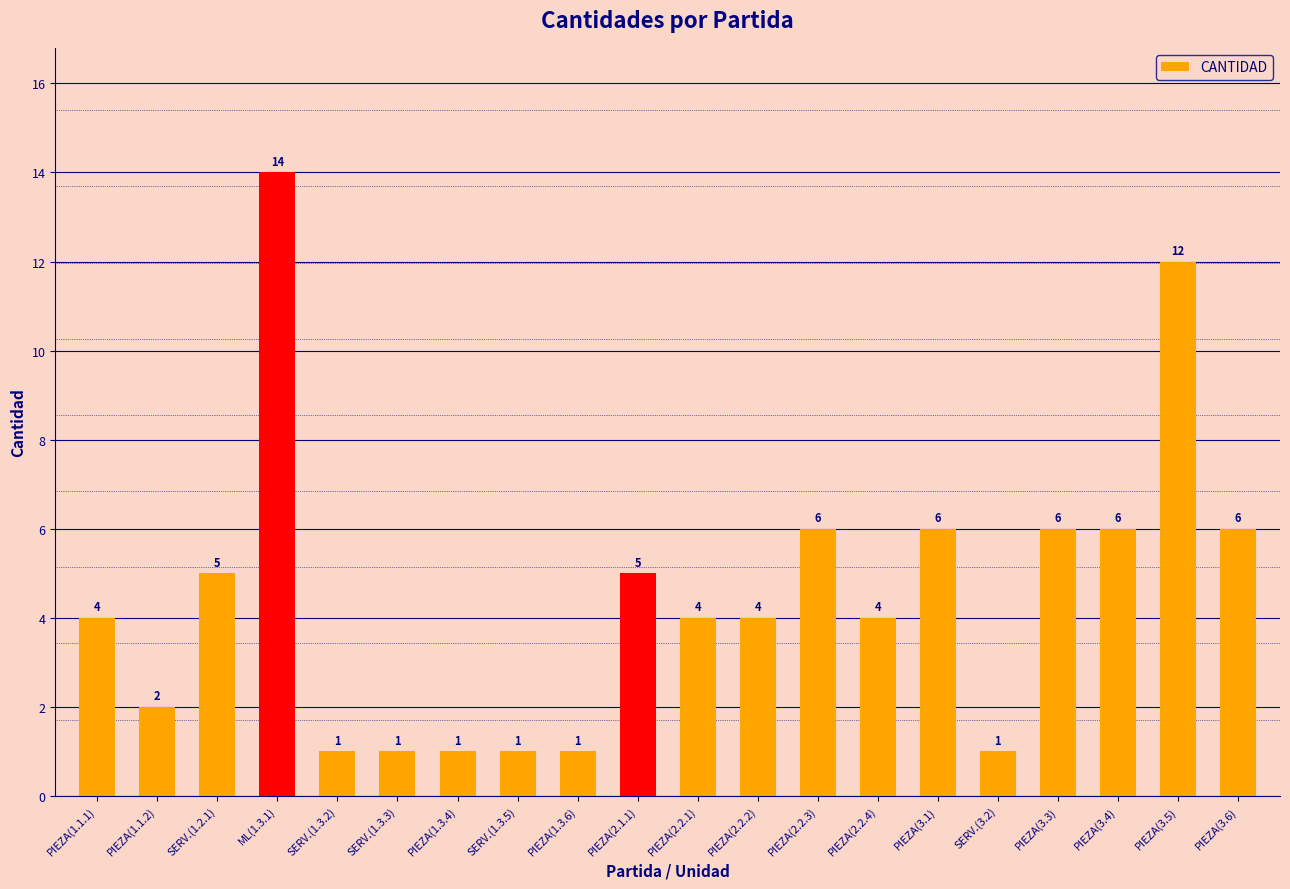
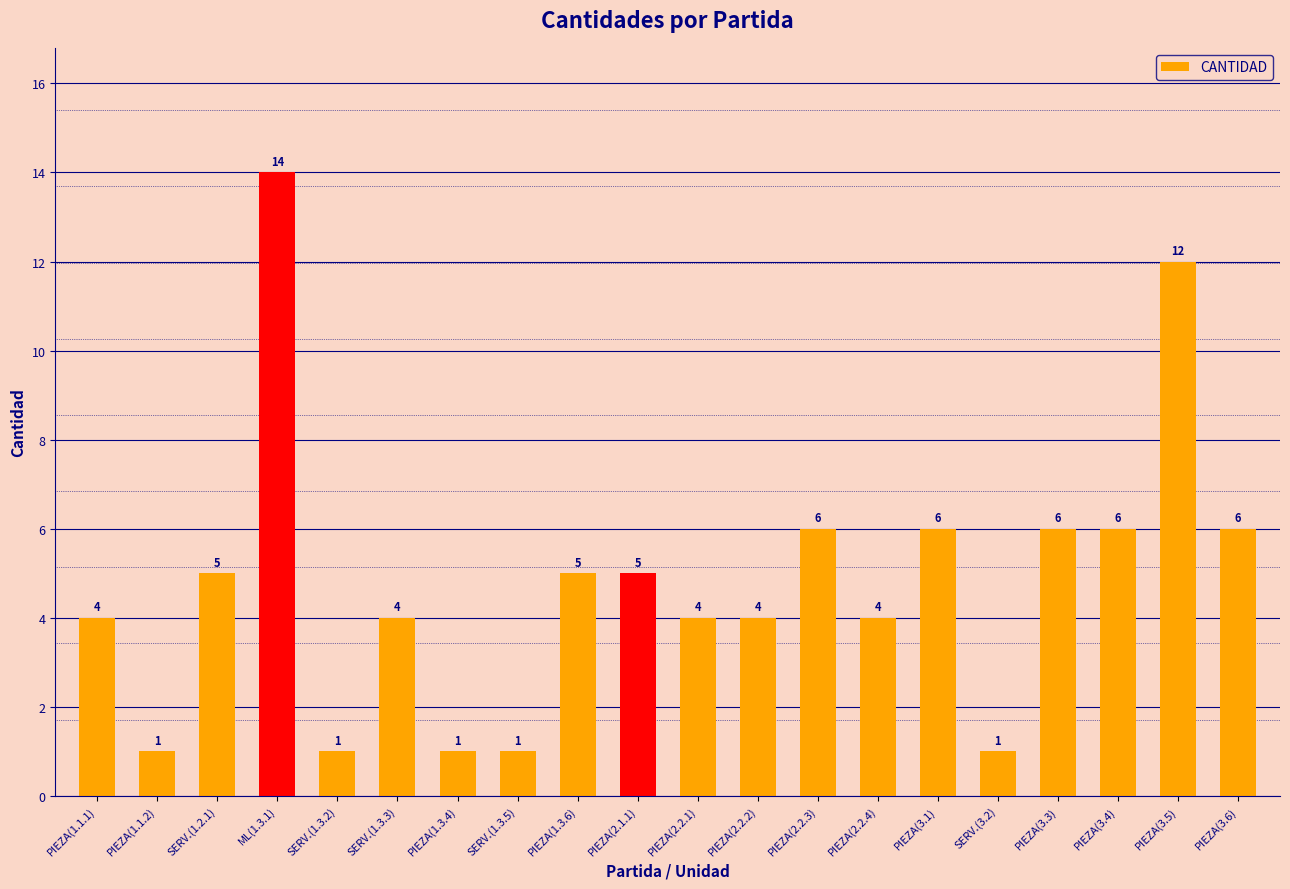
PIEZA(1.1.2): 2 -> 1
SERV.(1.3.3): 1 -> 4
PIEZA(1.3.6): 1 -> 5
